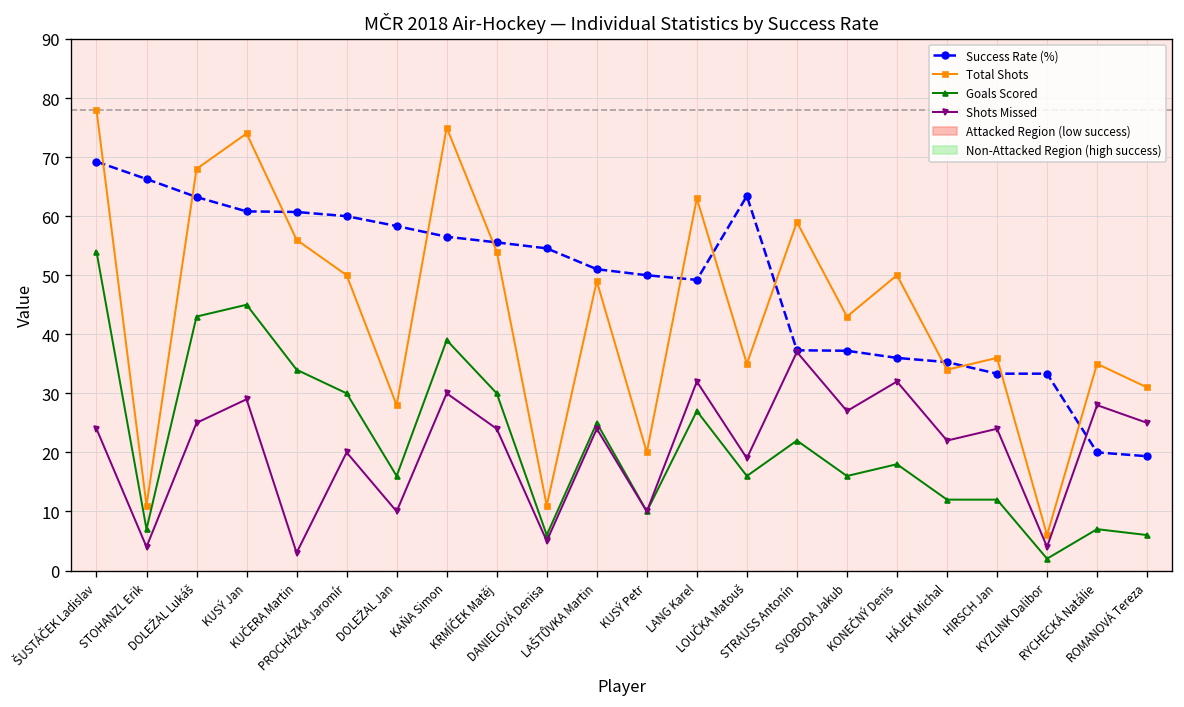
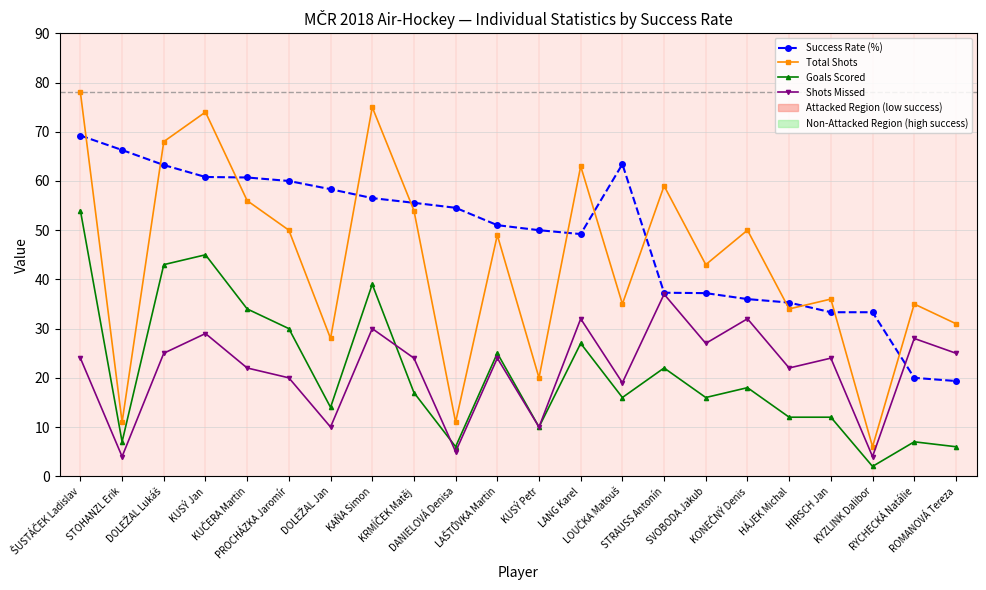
Shots Missed, KUČERA Martin: 3 -> 22
Goals Scored, DOLEŽAL Jan: 16 -> 14
Goals Scored, KRMÍČEK Matěj: 30 -> 17
